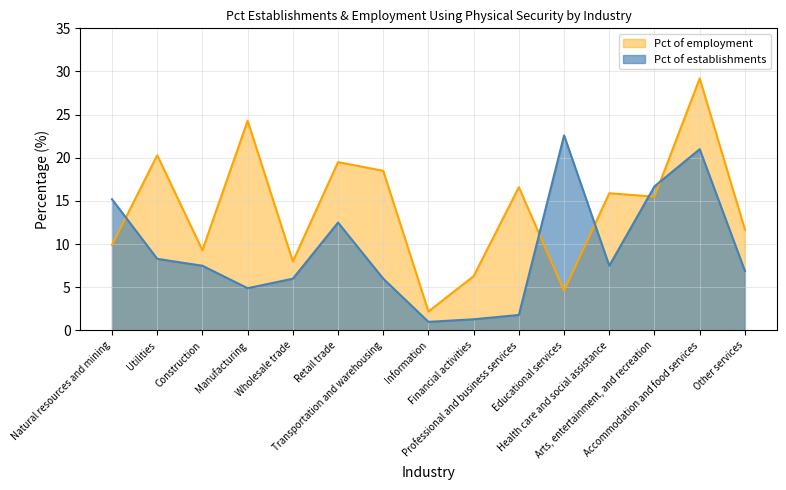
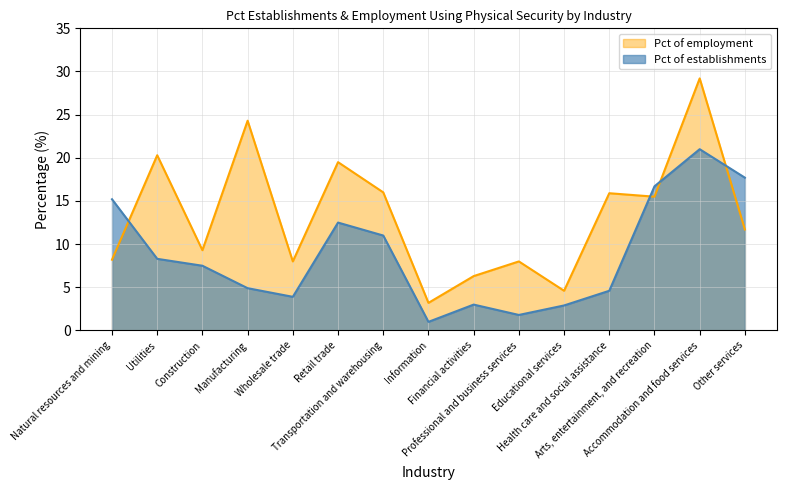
Pct of employment, Natural resources and mining: 10 -> 8
Pct of establishments, Wholesale trade: 6 -> 4
Pct of employment, Transportation and warehousing: 19 -> 16
Pct of establishments, Transportation and warehousing: 6 -> 11
Pct of employment, Information: 2 -> 3
Pct of establishments, Financial activities: 1 -> 3
Pct of employment, Professional and business services: 17 -> 8
Pct of establishments, Educational services: 23 -> 3
Pct of establishments, Health care and social assistance: 8 -> 5
Pct of establishments, Other services: 7 -> 18
